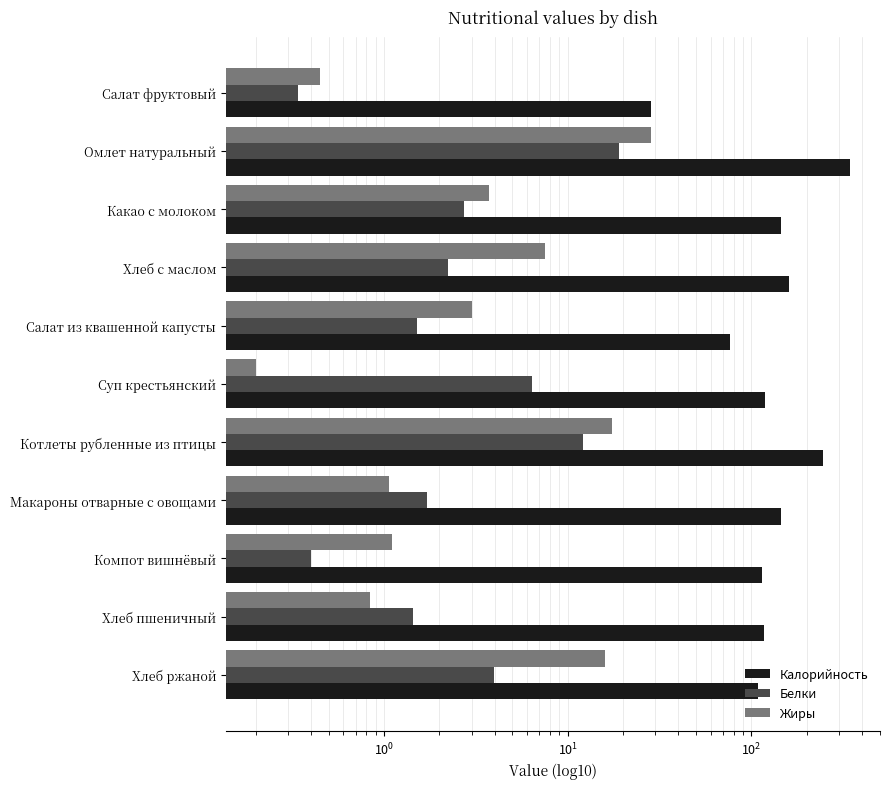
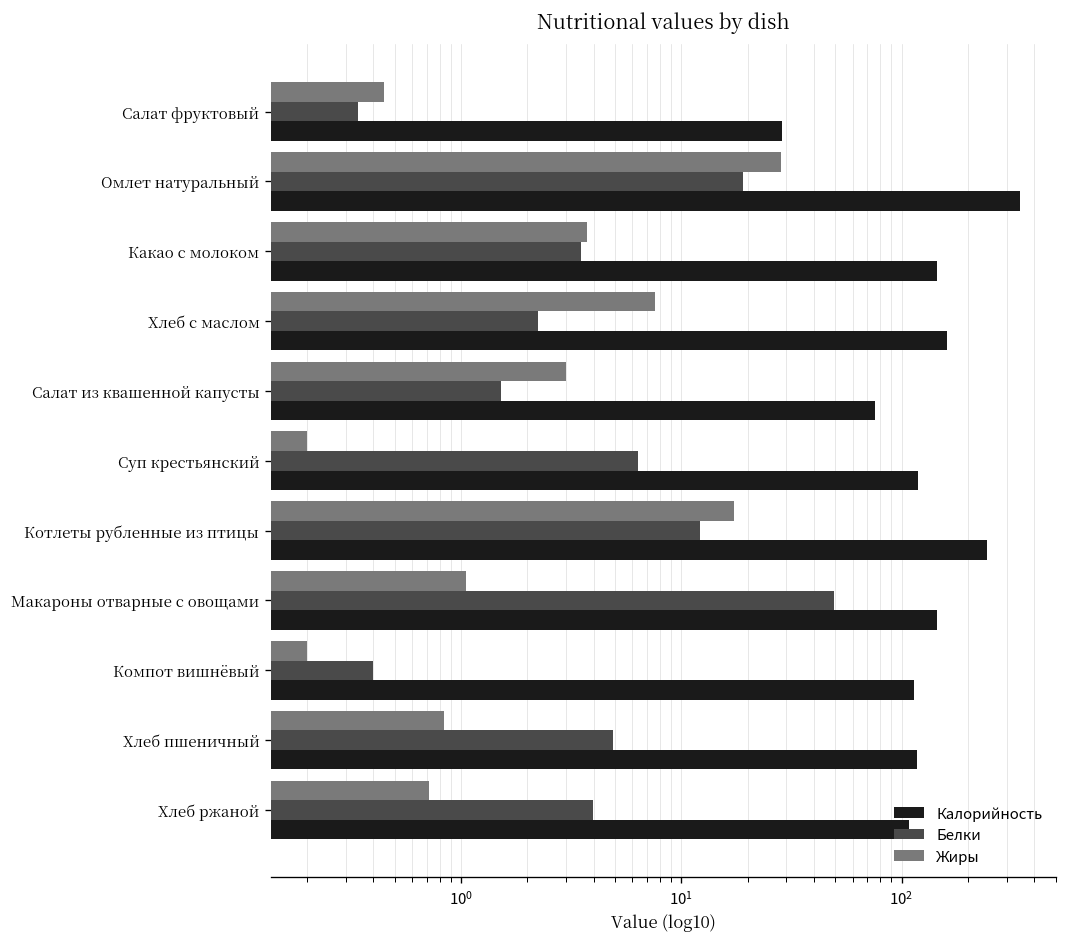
Белки, Какао с молоком: 2.7 -> 3.5
Белки, Макароны отварные с овощами: 1.7 -> 50
Жиры, Компот вишнёвый: 1.1 -> 0.2
Белки, Хлеб пшеничный: 1.4 -> 4.9
Жиры, Хлеб ржаной: 16 -> 0.72
